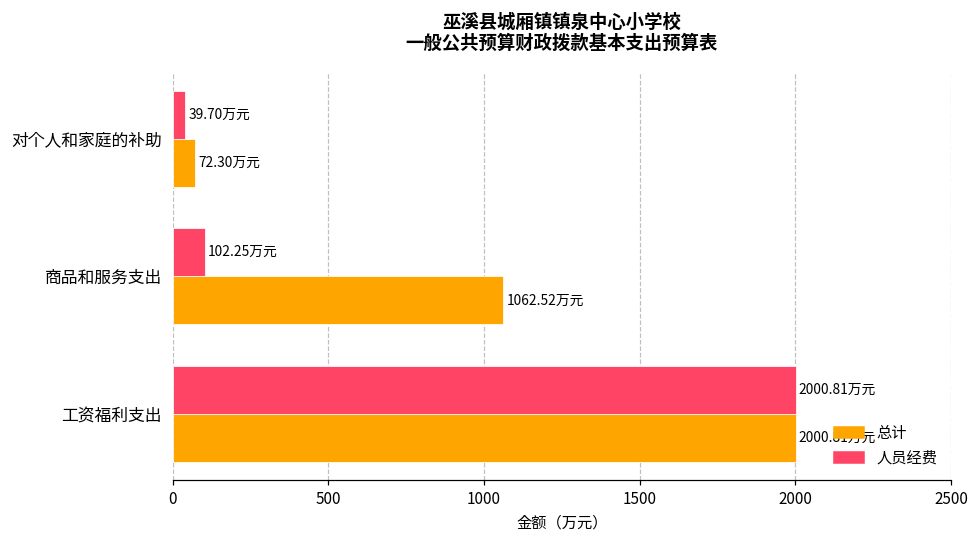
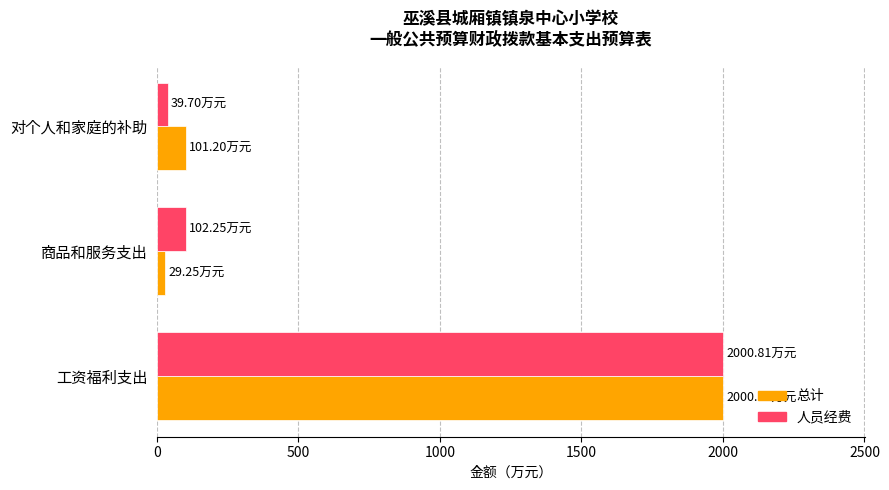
总计, 对个人和家庭的补助: 72.30 -> 101.20
总计, 商品和服务支出: 1062.52 -> 29.25
